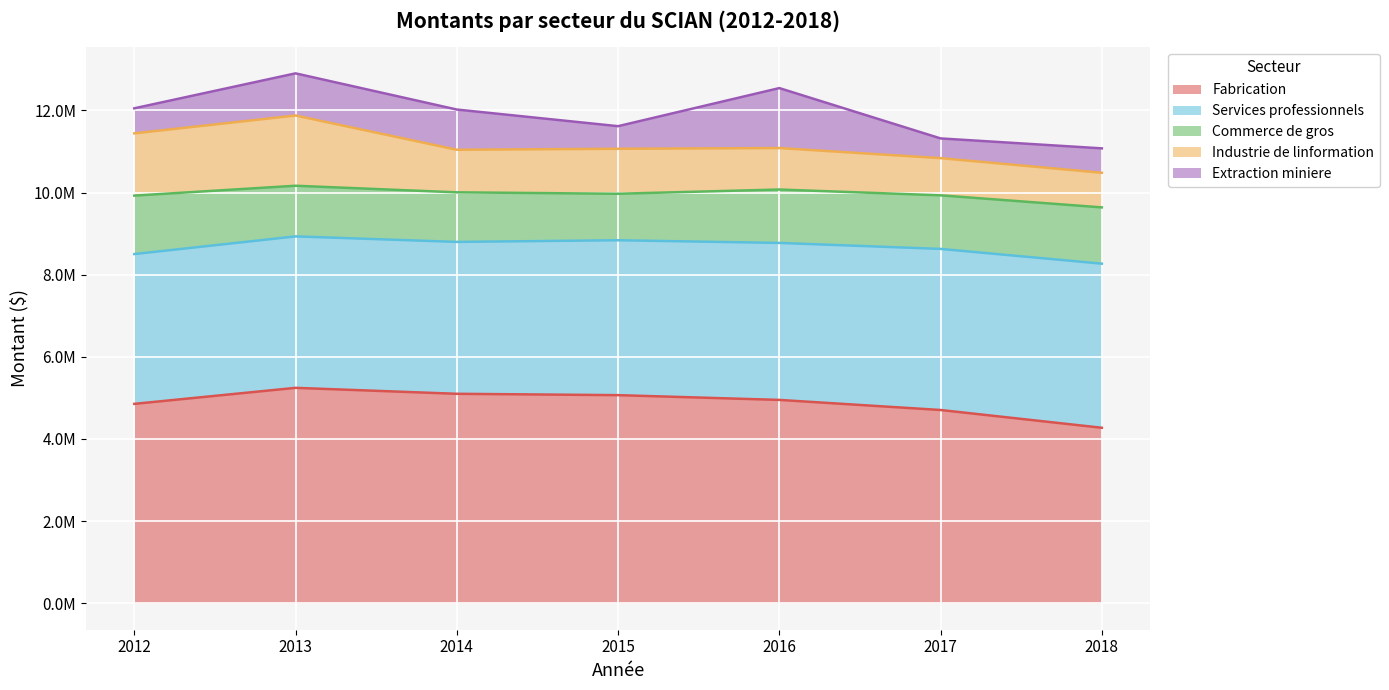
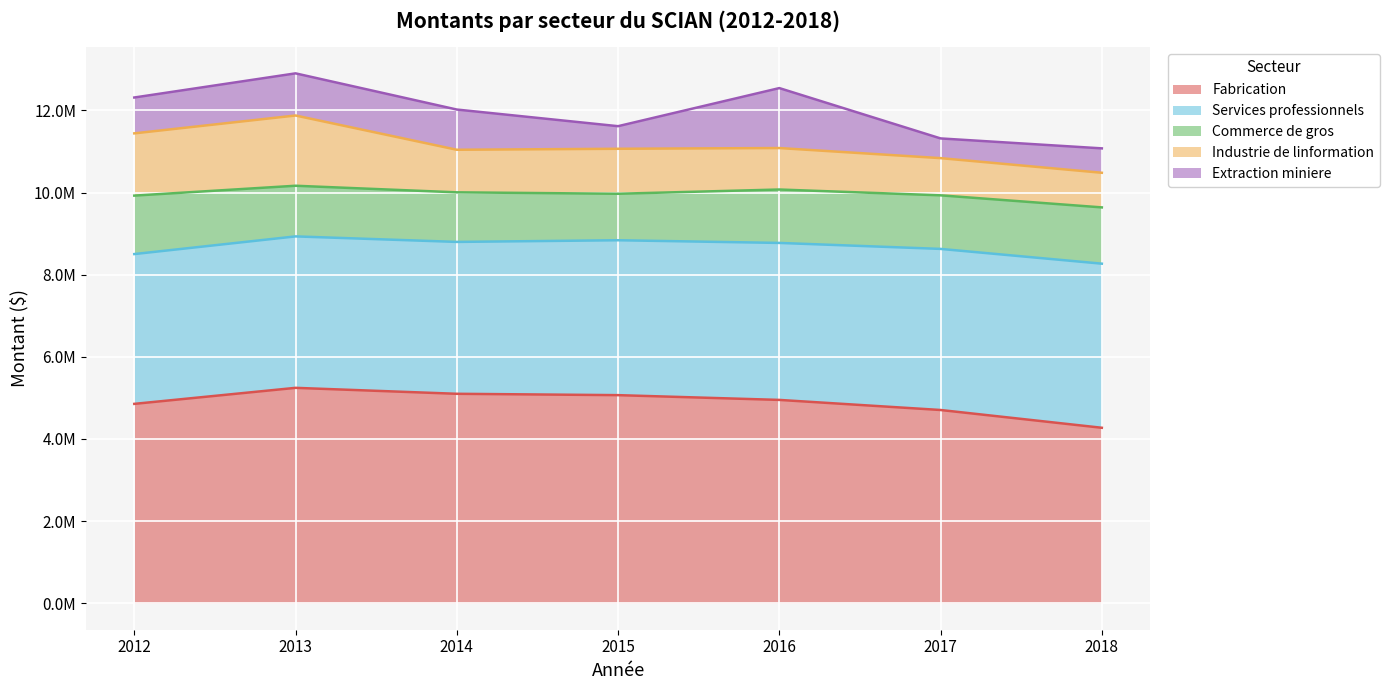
Extraction miniere, 2012: 600000 -> 900000
